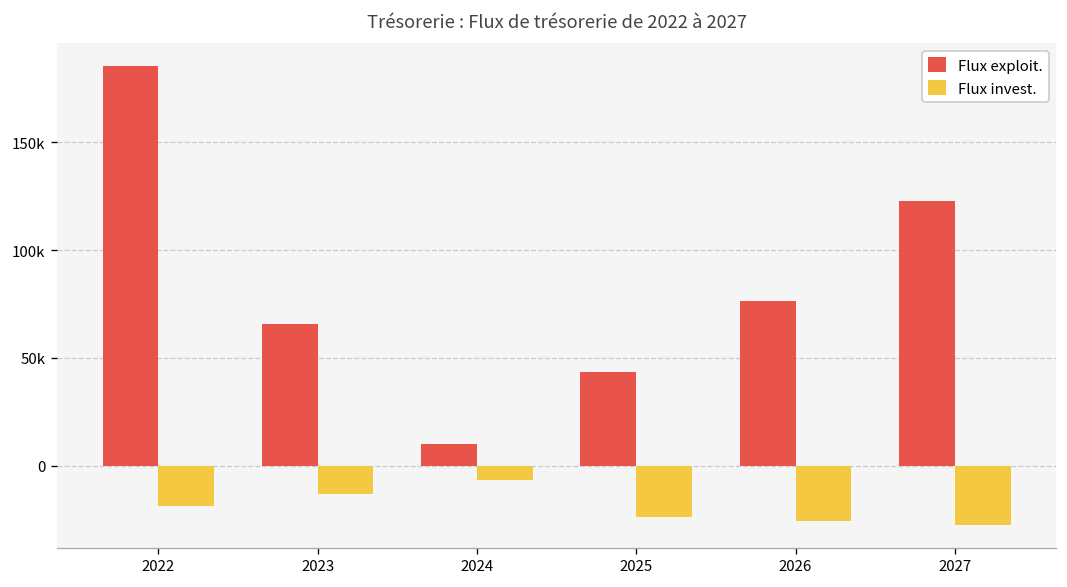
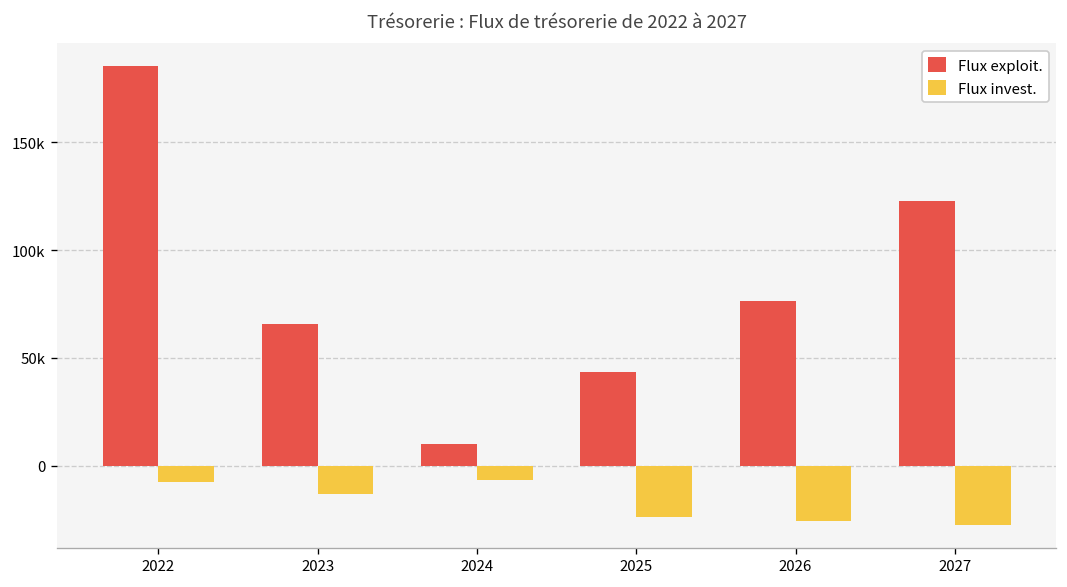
Flux invest., 2022: -19000 -> -8000
